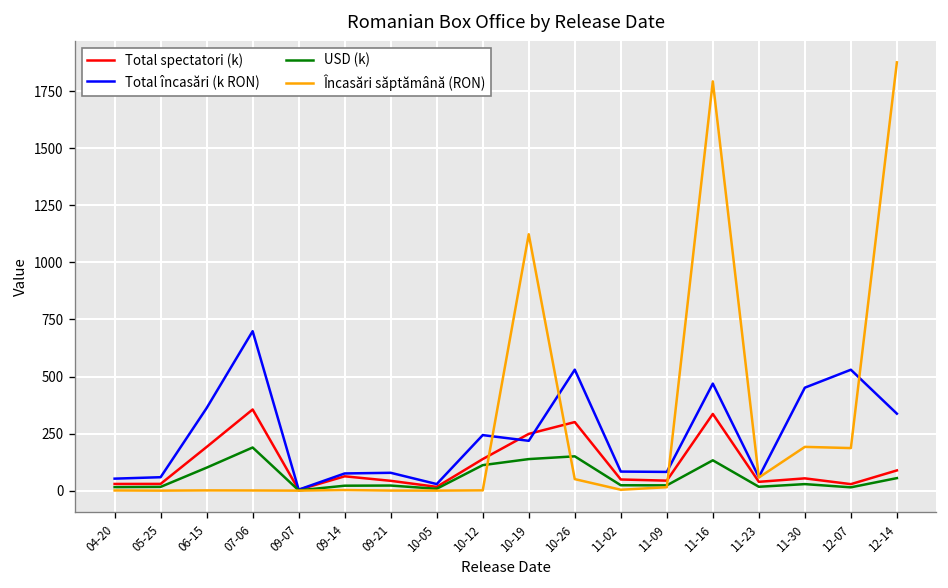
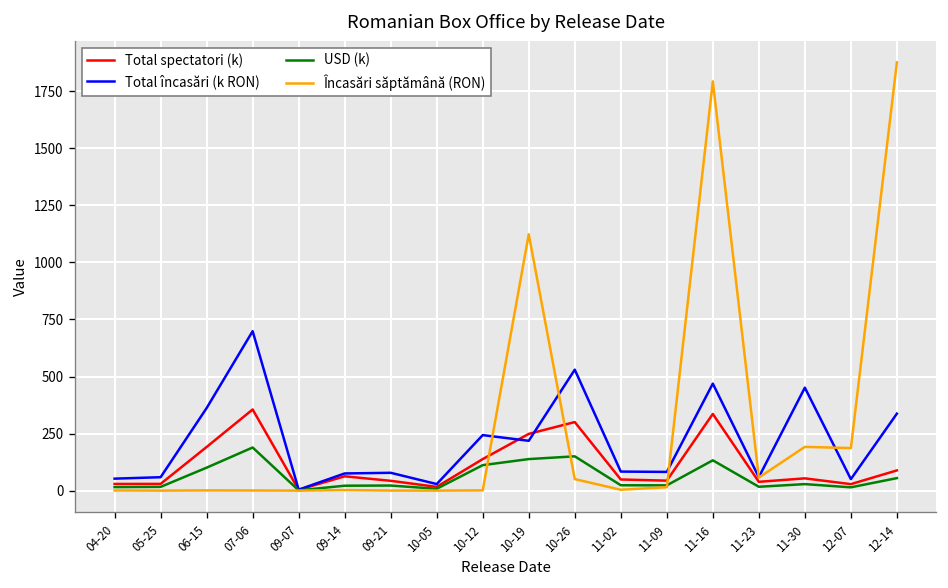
Total încasări (k RON), 12-07: 530 -> 50
